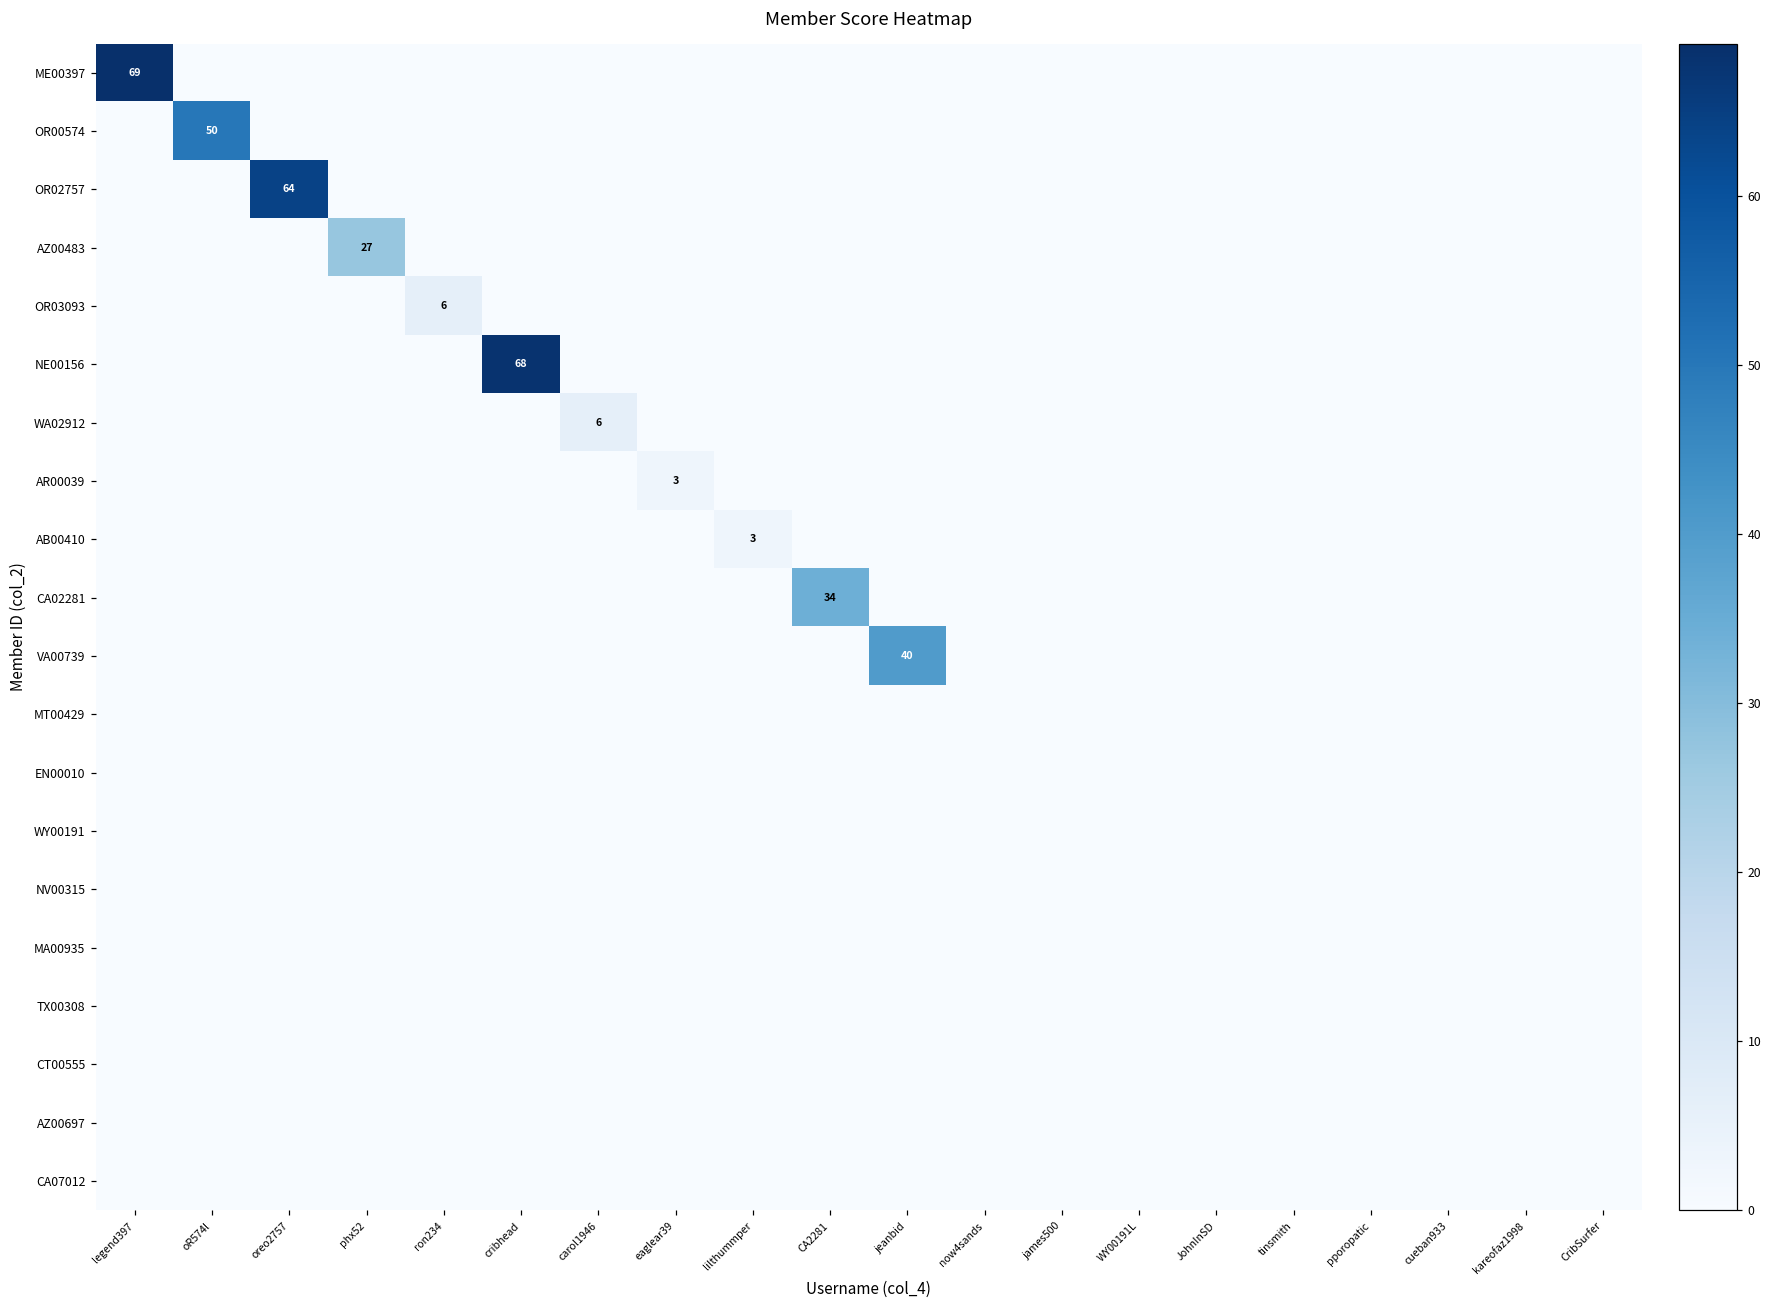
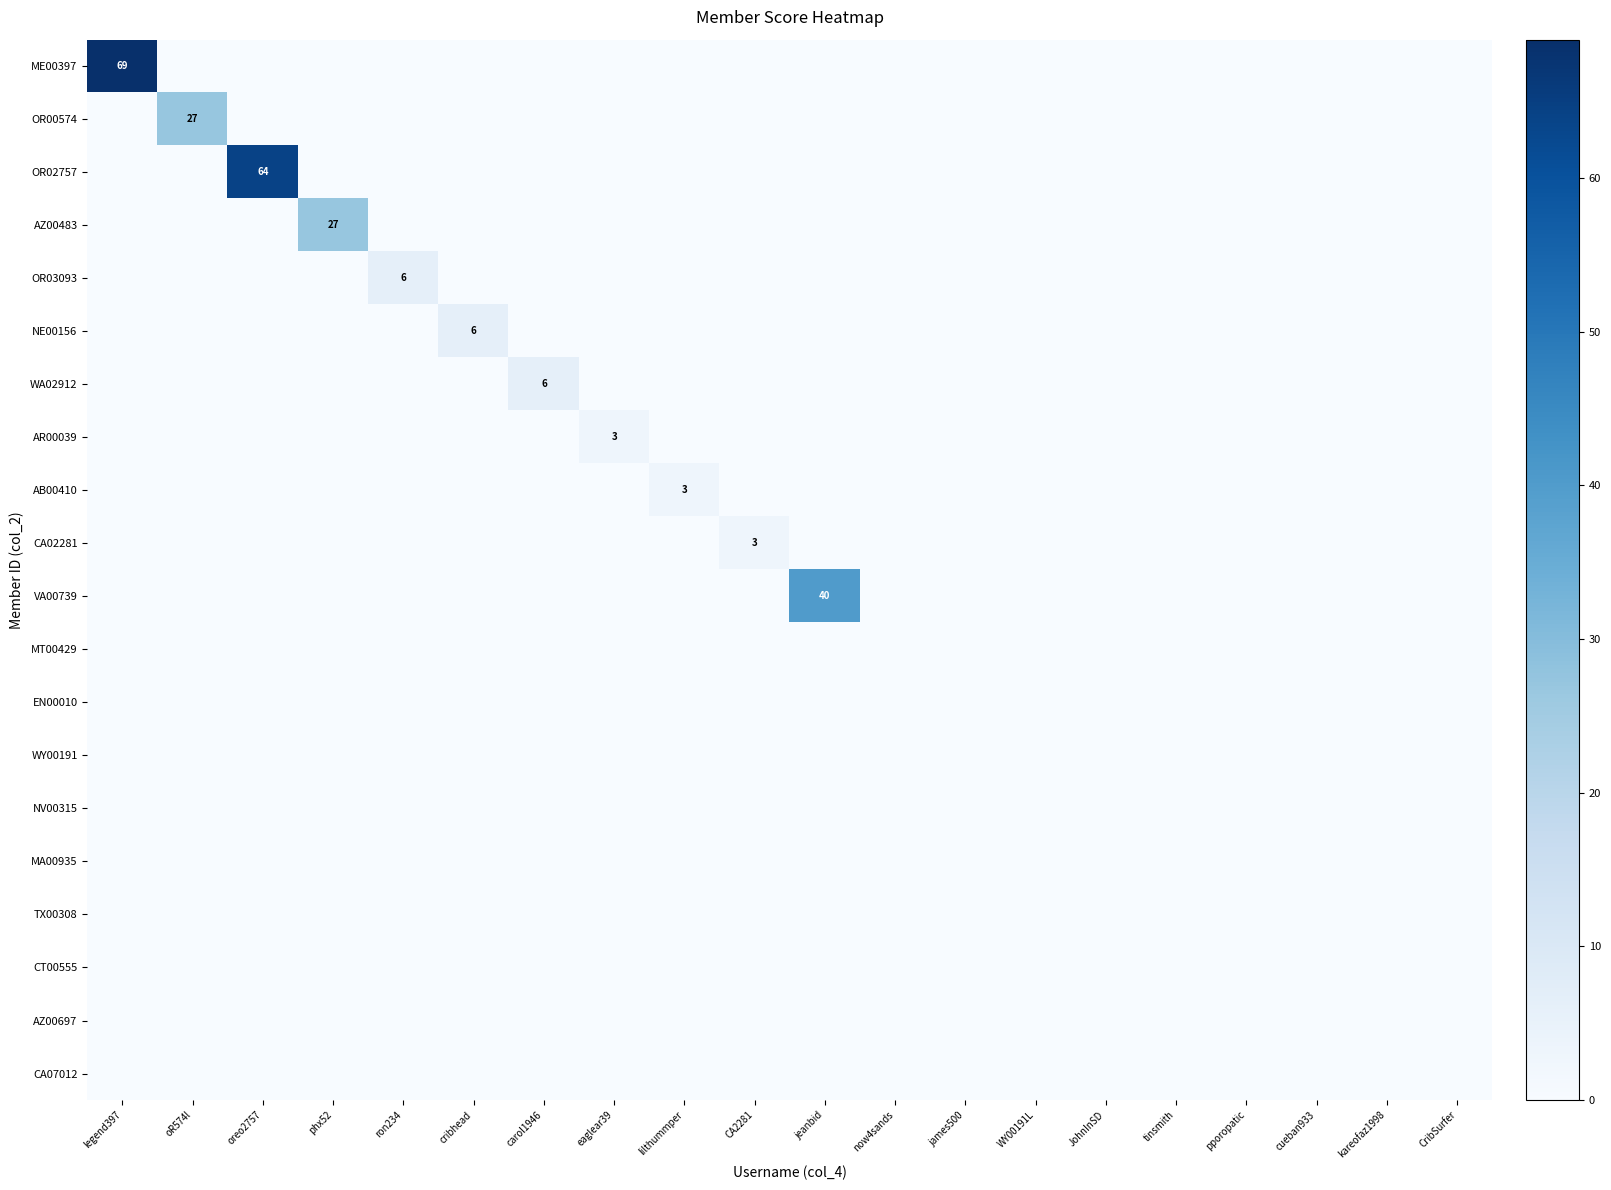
OR00574, oR574l: 50 -> 27
NE00156, cribhead: 68 -> 6
CA02281, CA2281: 34 -> 3
